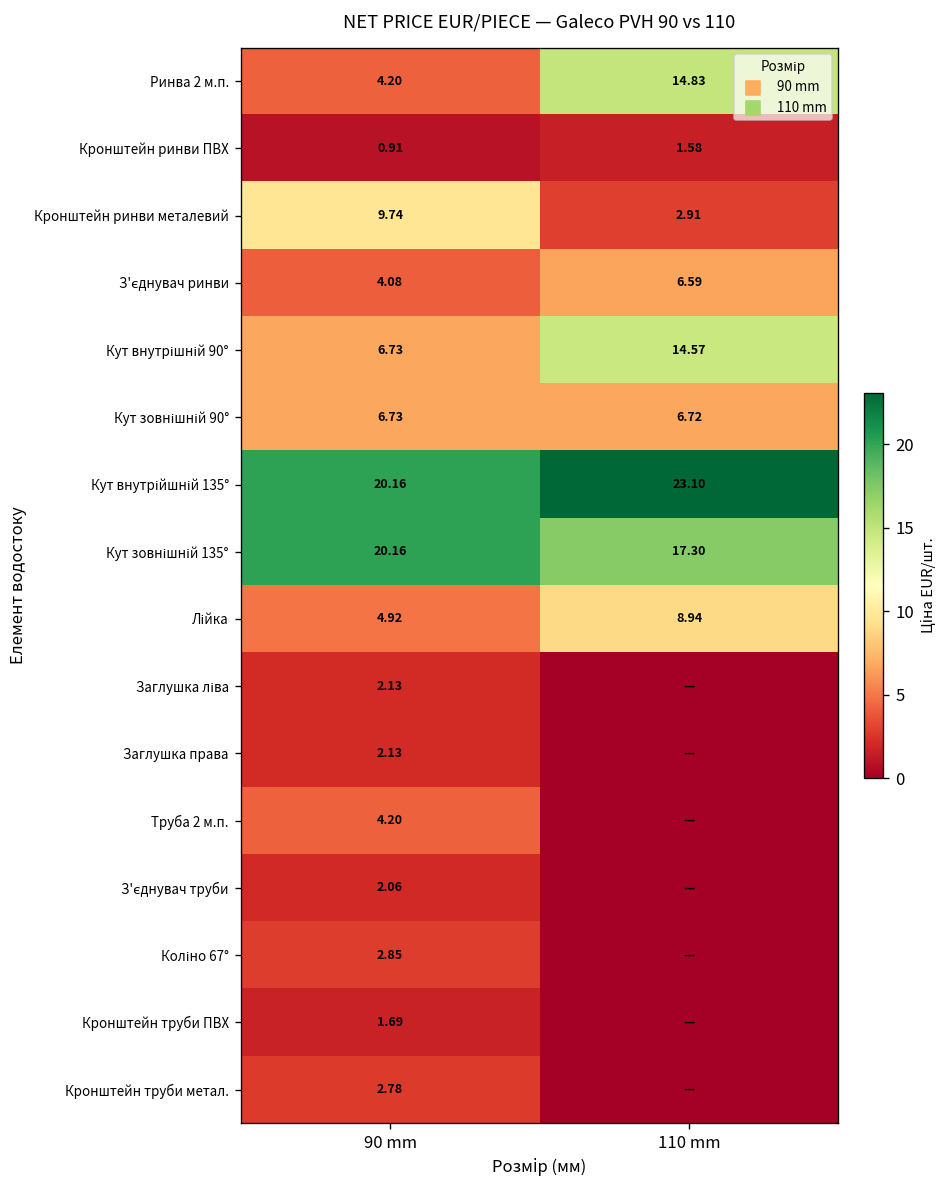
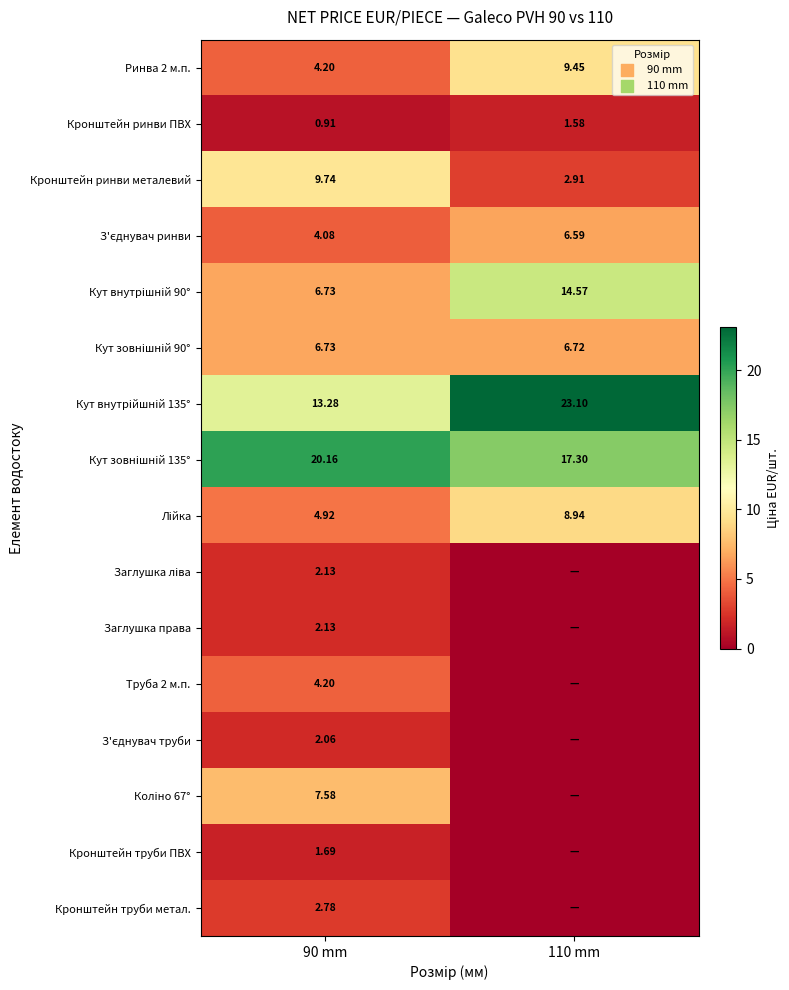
Ринва 2 м.п., 110 mm: 14.83 -> 9.45
Кут внутрійшній 135°, 90 mm: 20.16 -> 13.28
Коліно 67°, 90 mm: 2.85 -> 7.58
